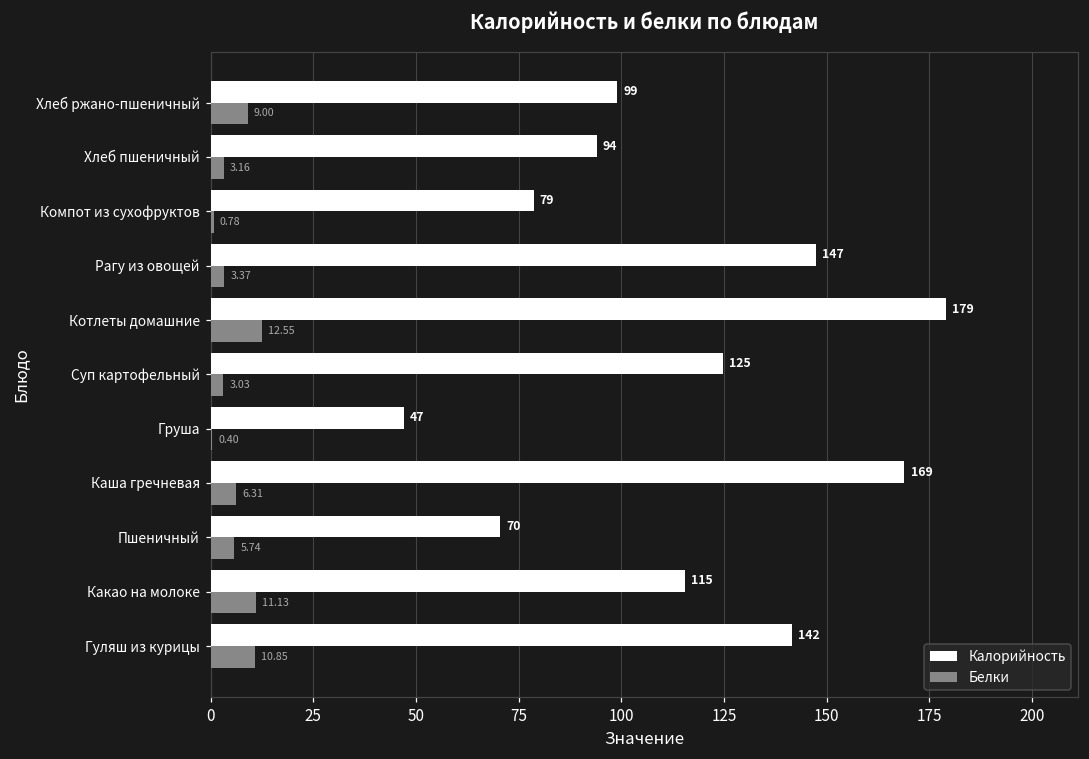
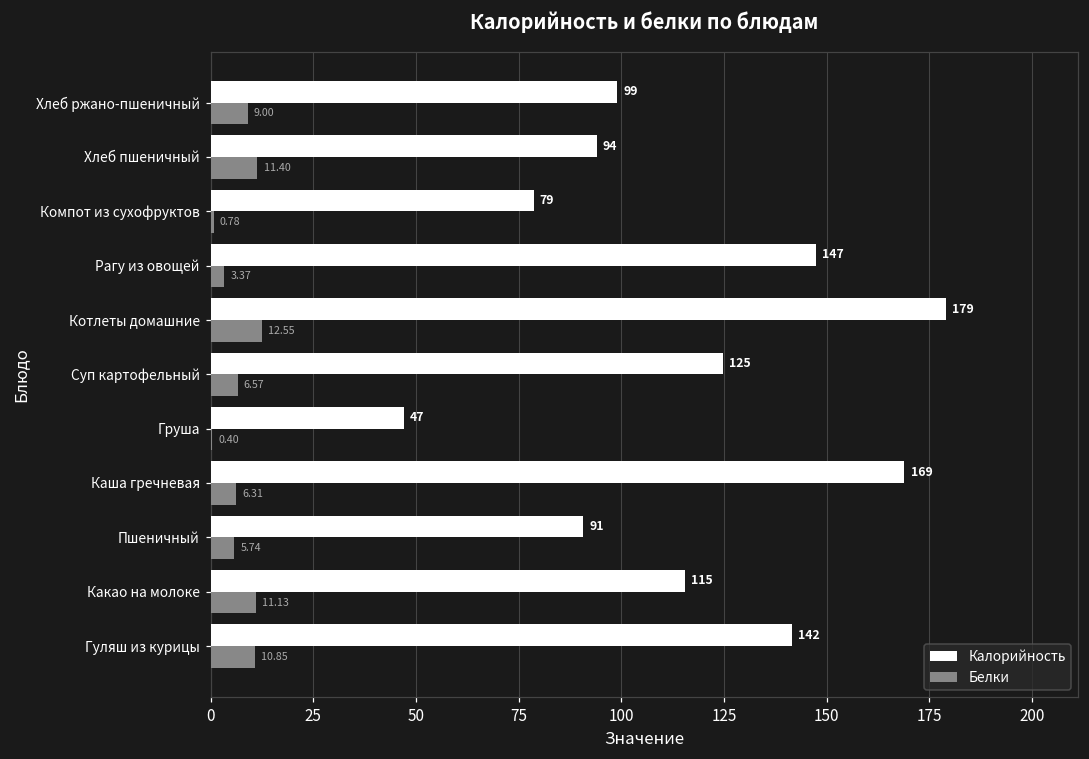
Белки, Хлеб пшеничный: 3.16 -> 11.40
Белки, Суп картофельный: 3.03 -> 6.57
Калорийность, Пшеничный: 70 -> 91
